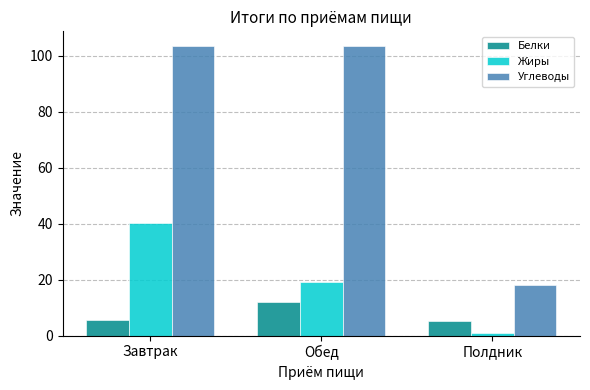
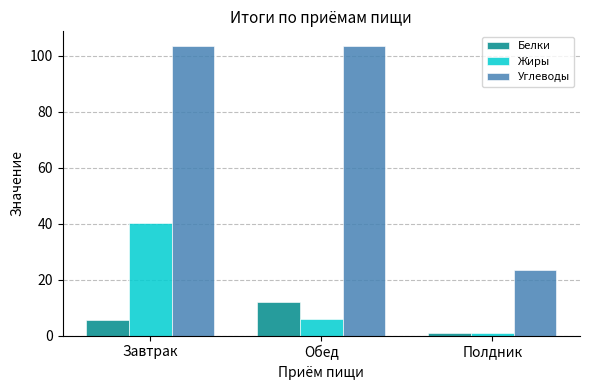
Жиры, Обед: 19 -> 6
Белки, Полдник: 5 -> 1
Углеводы, Полдник: 18 -> 24
